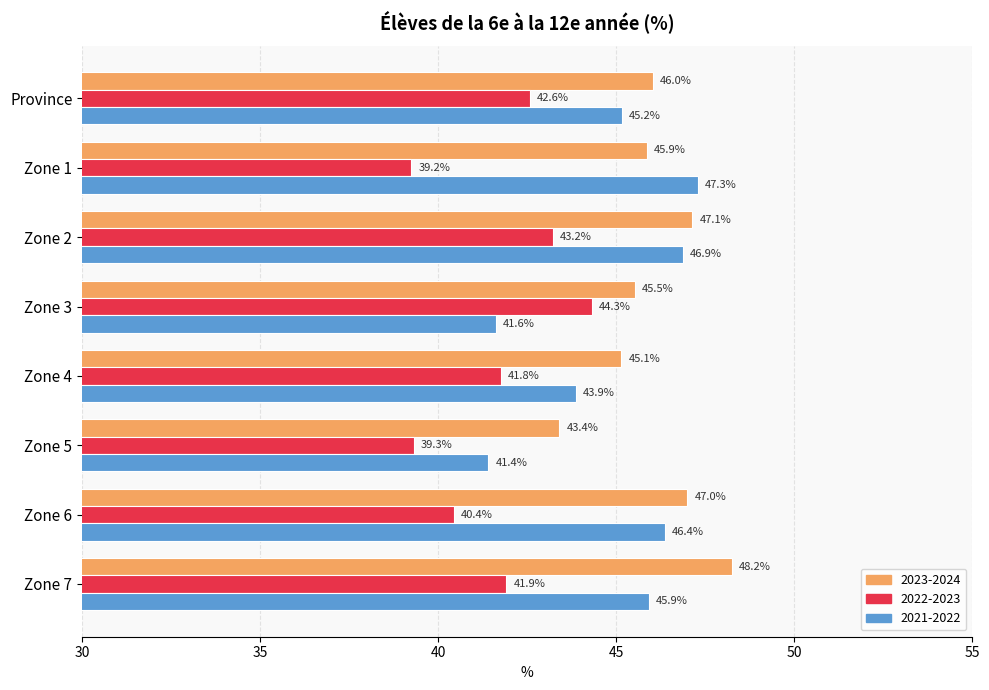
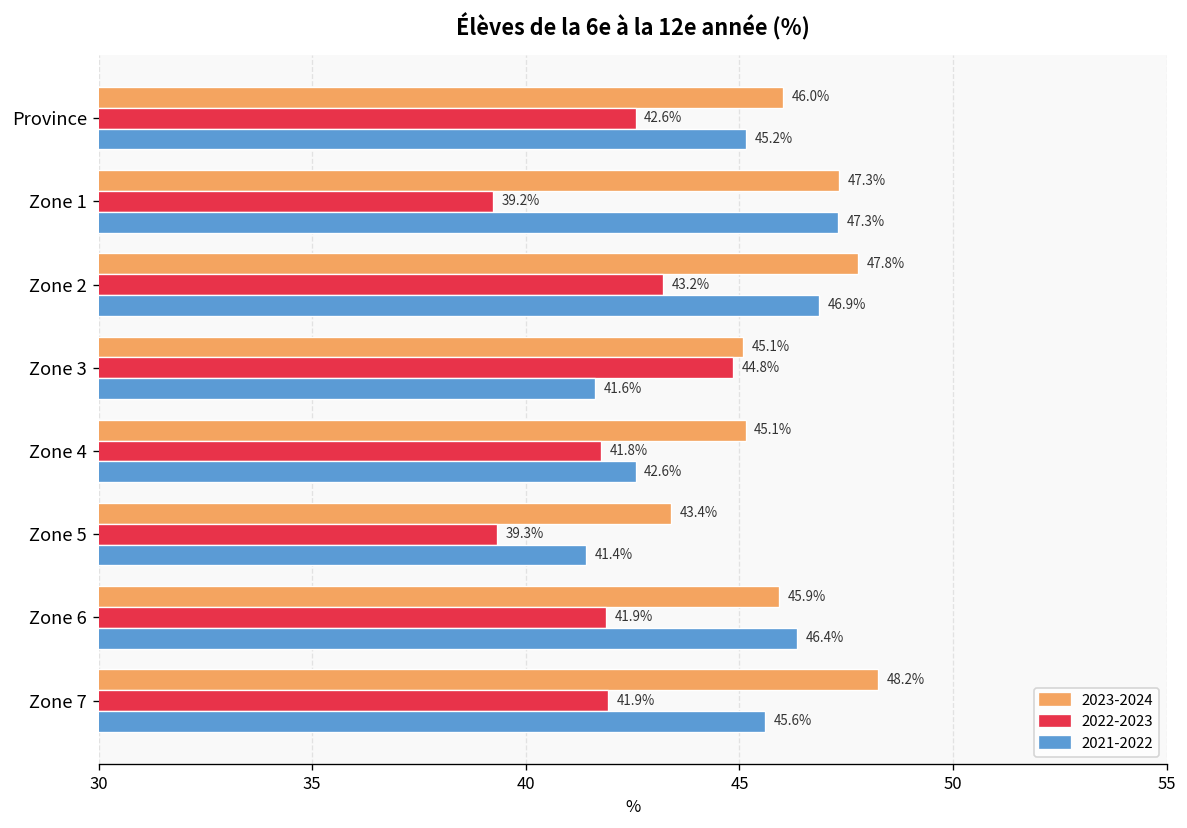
2023-2024, Zone 1: 45.9% -> 47.3%
2023-2024, Zone 2: 47.1% -> 47.8%
2023-2024, Zone 3: 45.5% -> 45.1%
2022-2023, Zone 3: 44.3% -> 44.8%
2021-2022, Zone 4: 43.9% -> 42.6%
2023-2024, Zone 6: 47.0% -> 45.9%
2022-2023, Zone 6: 40.4% -> 41.9%
2021-2022, Zone 7: 45.9% -> 45.6%
